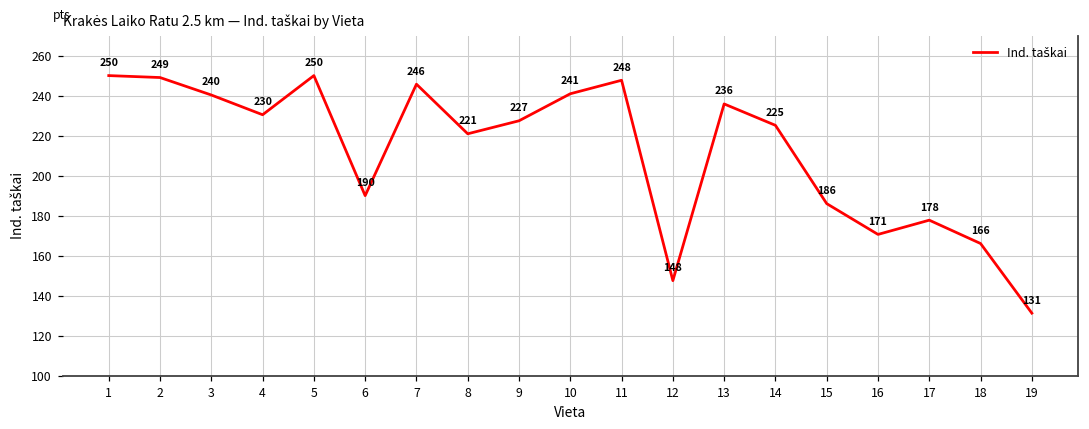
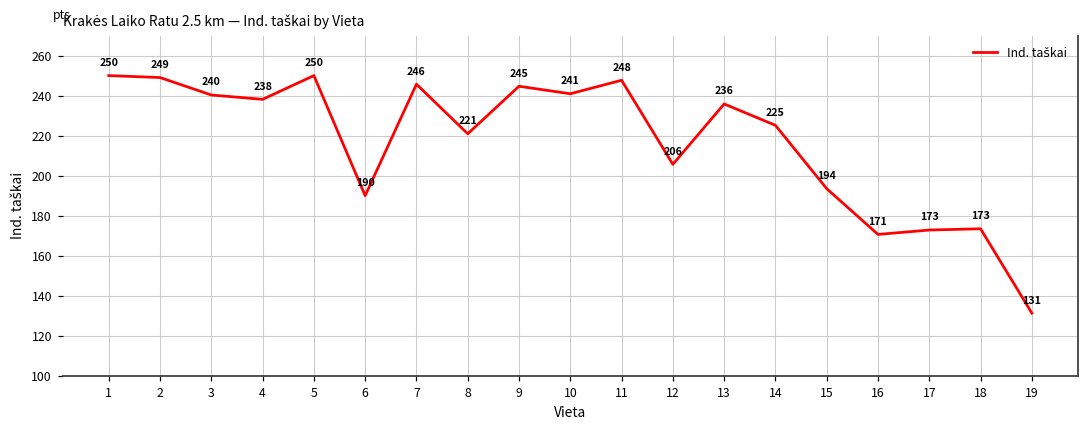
4: 230 -> 238
9: 227 -> 245
12: 148 -> 206
15: 186 -> 194
17: 178 -> 173
18: 166 -> 173
